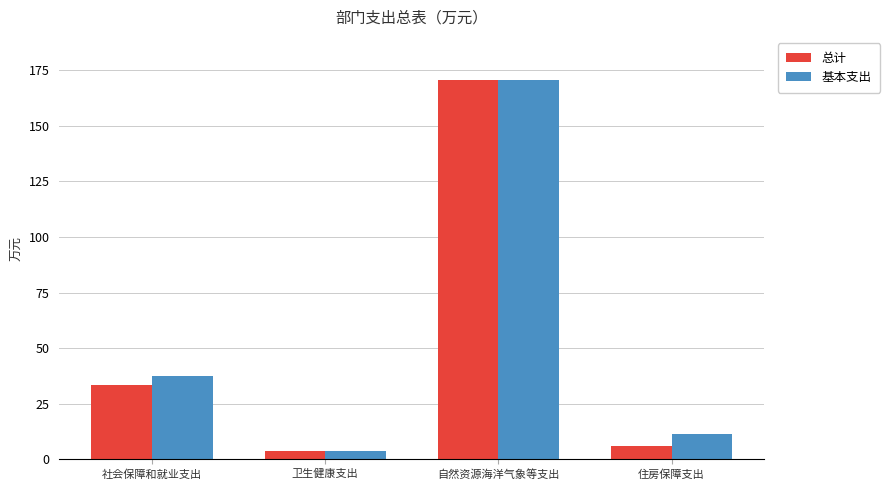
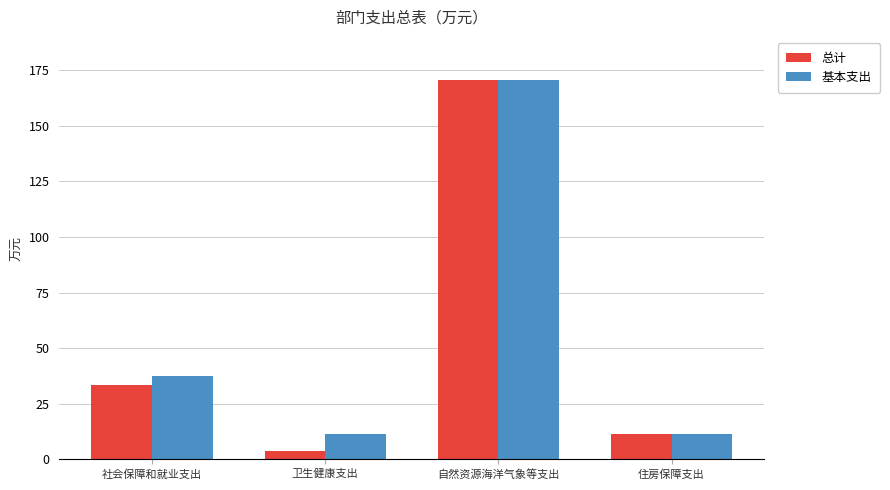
基本支出, 卫生健康支出: 4 -> 11
总计, 住房保障支出: 6 -> 11
